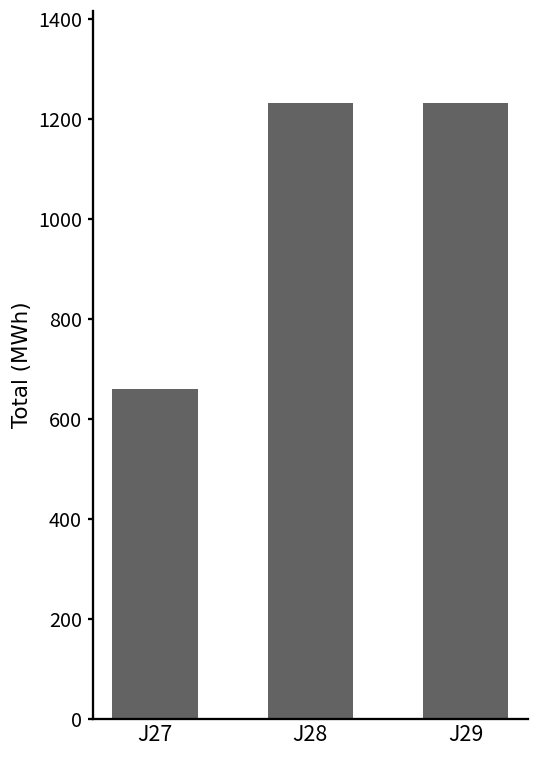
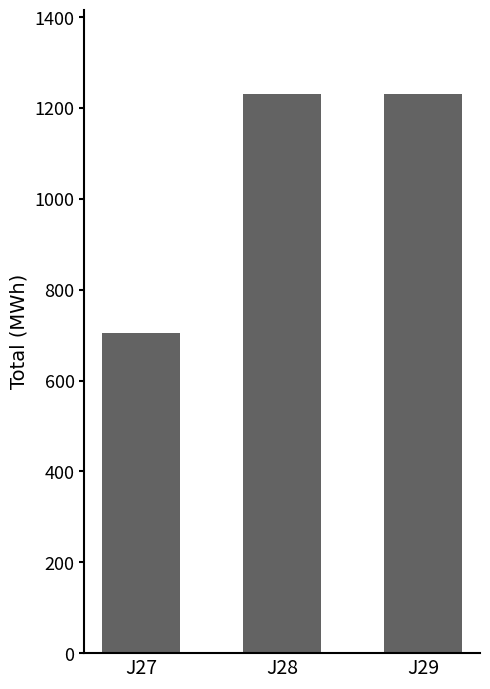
J27: 660 -> 700
